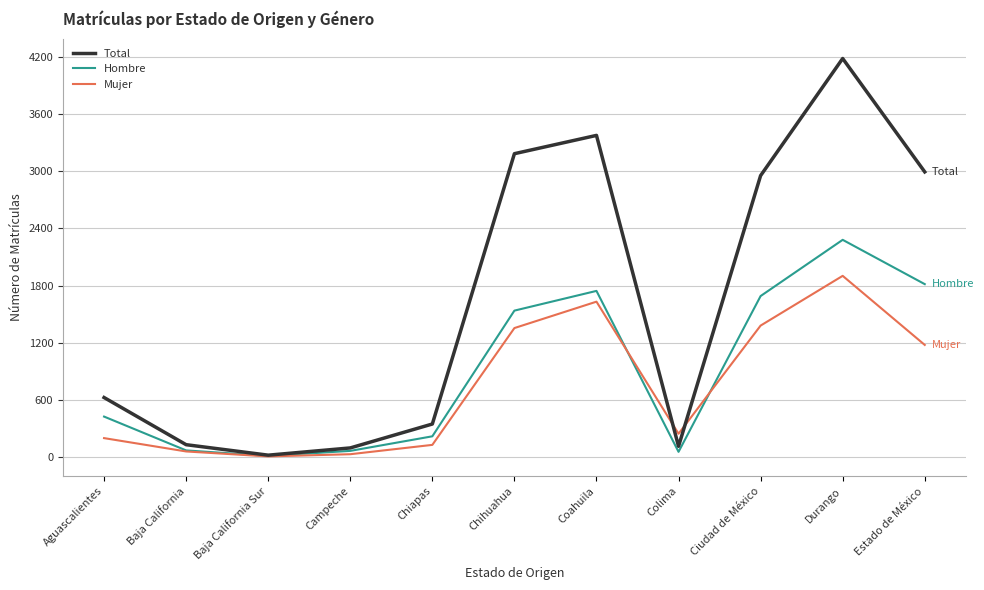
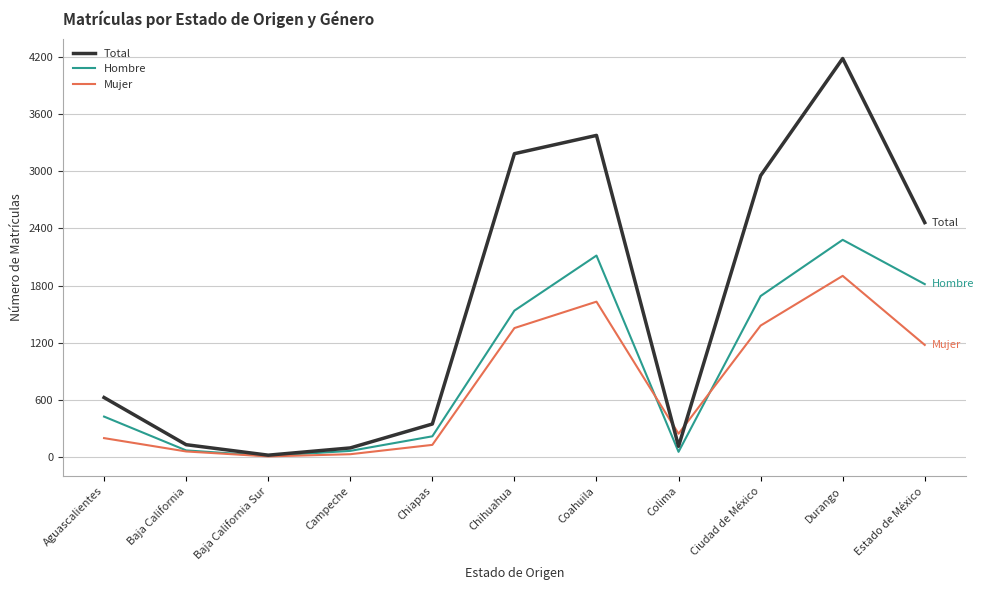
Hombre, Coahuila: 1700 -> 2100
Total, Estado de México: 3000 -> 2500
